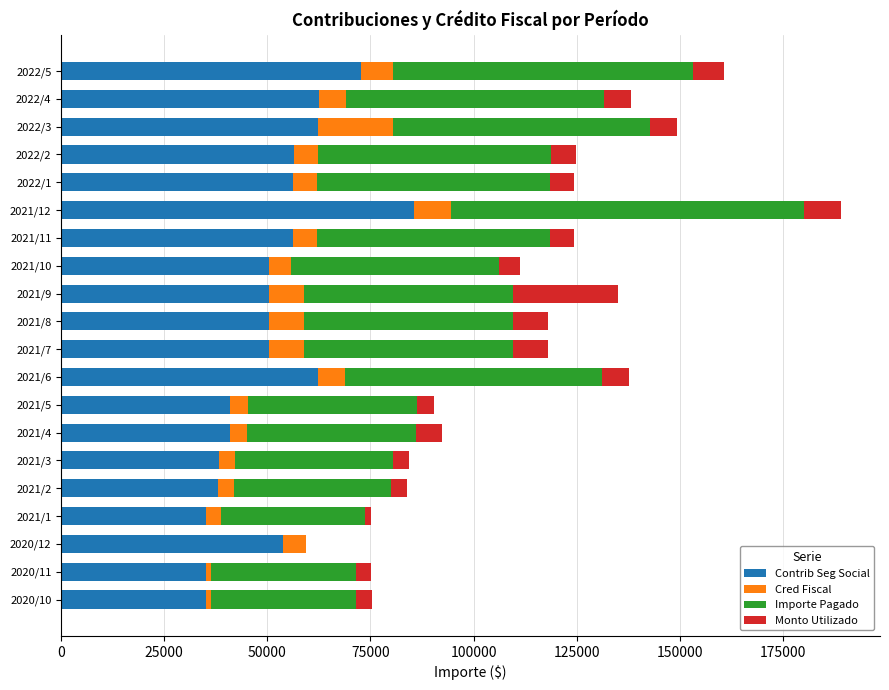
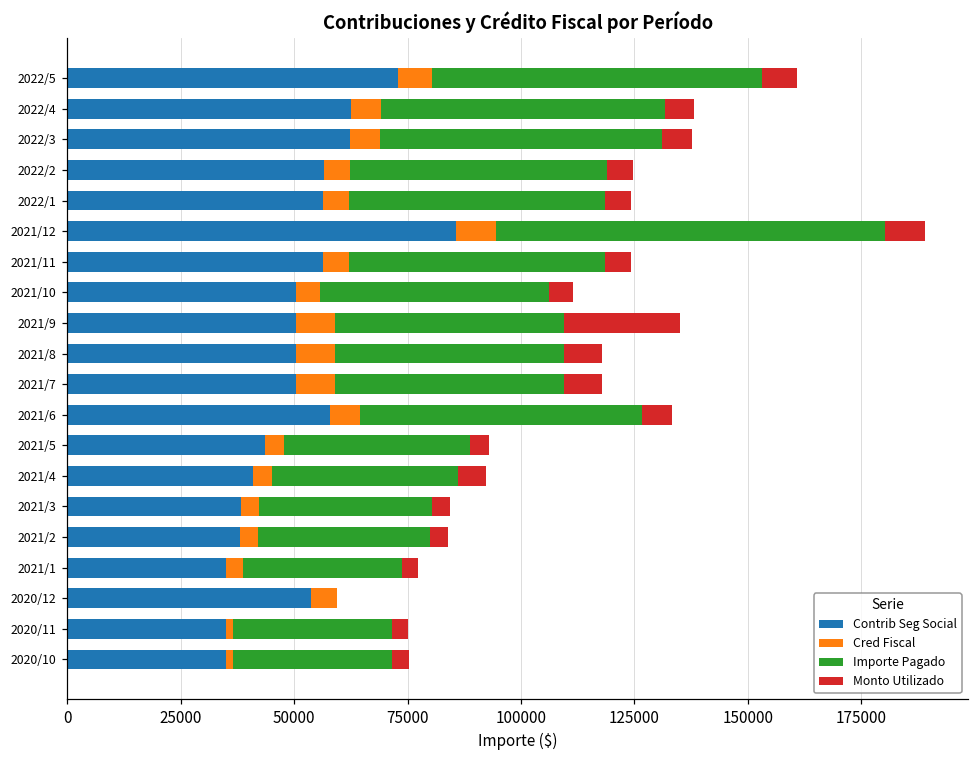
Cred Fiscal, 2022/3: 18000 -> 6000
Contrib Seg Social, 2021/6: 62000 -> 58000
Contrib Seg Social, 2021/5: 41000 -> 44000
Monto Utilizado, 2021/1: 1000 -> 4000
